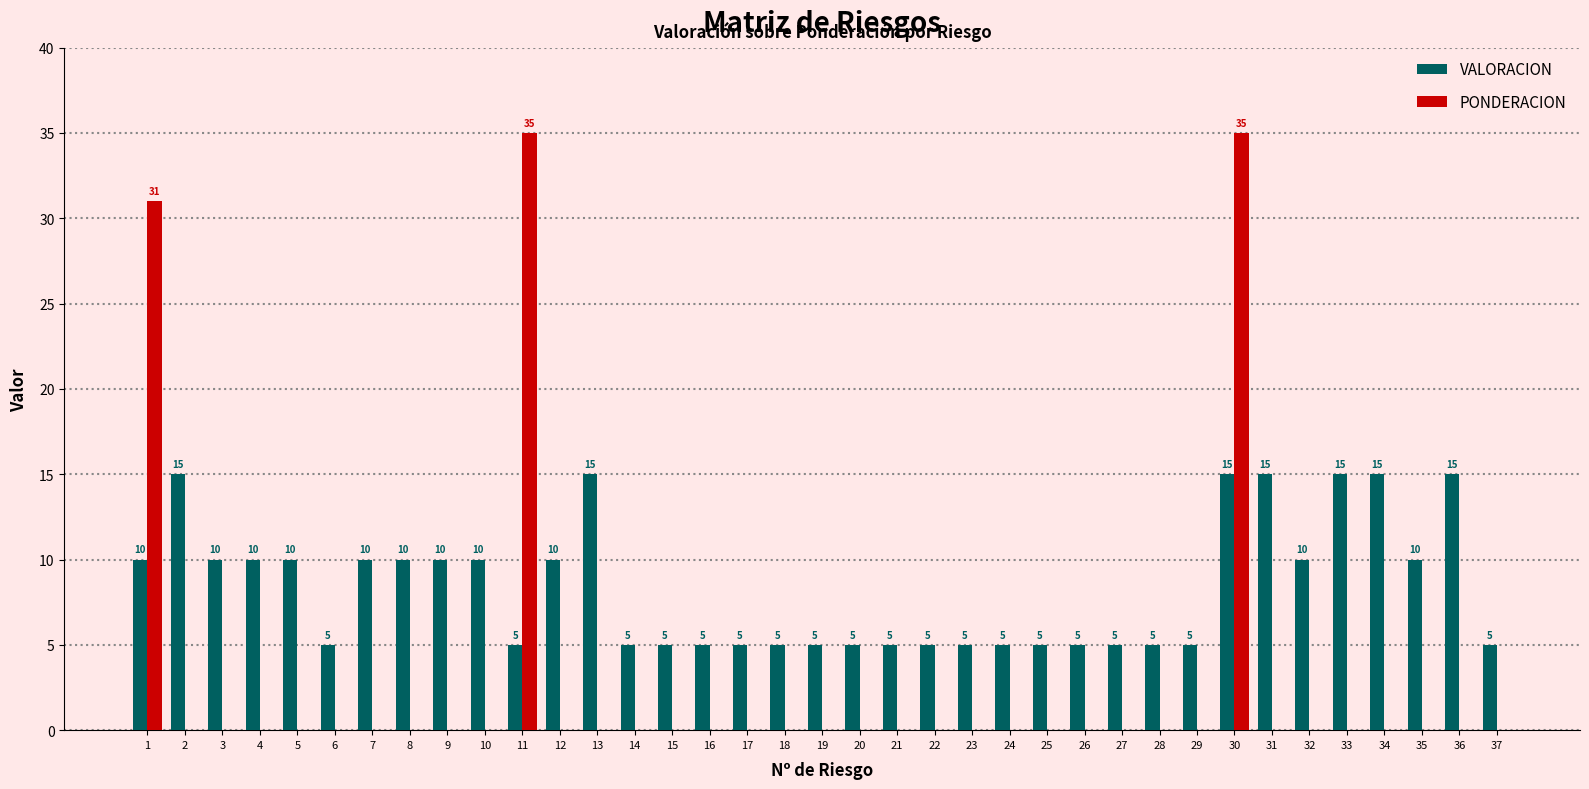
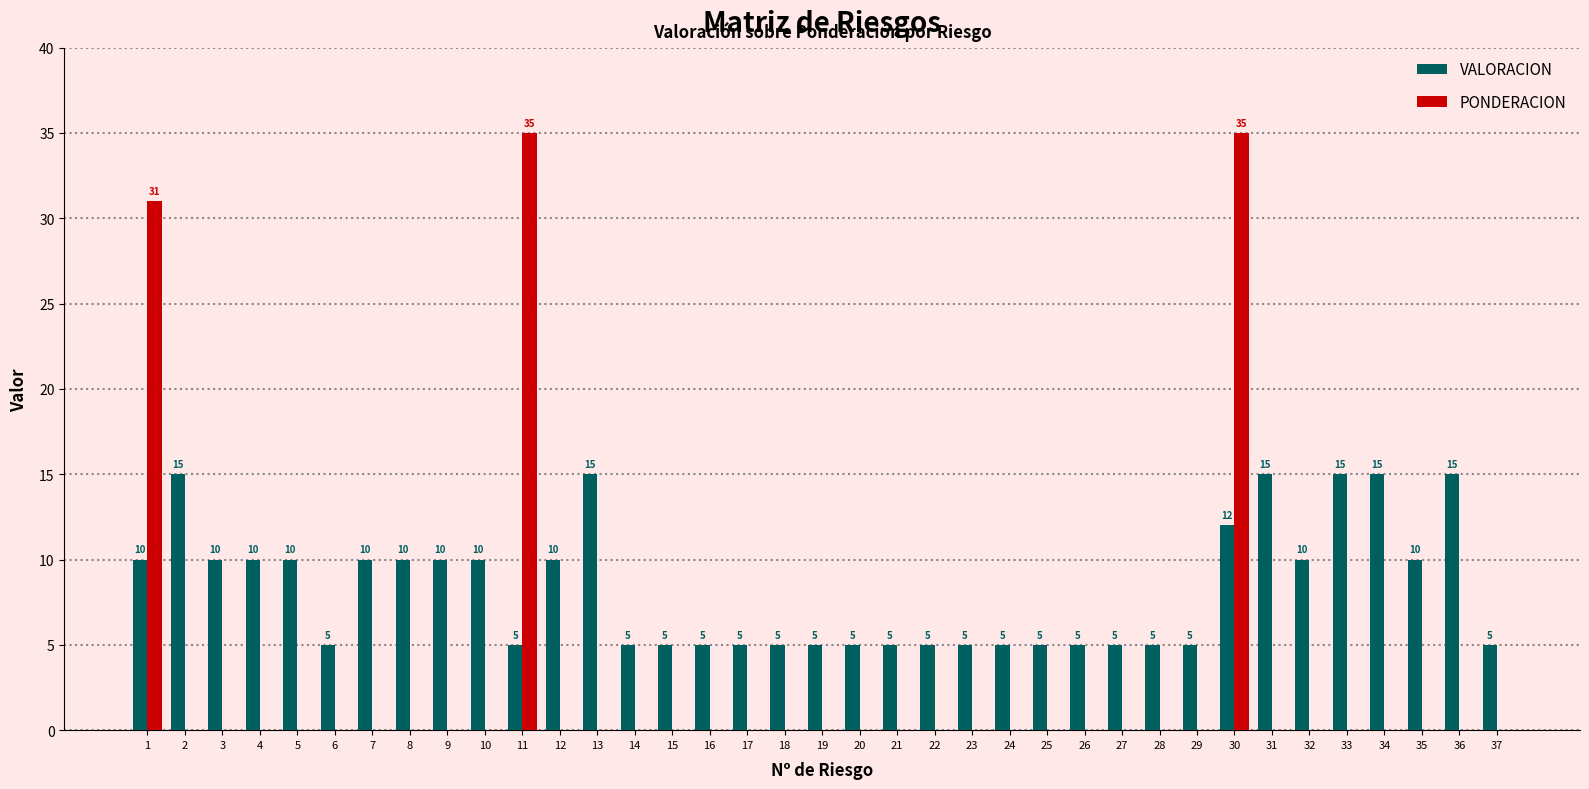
VALORACION, 30: 15 -> 12
